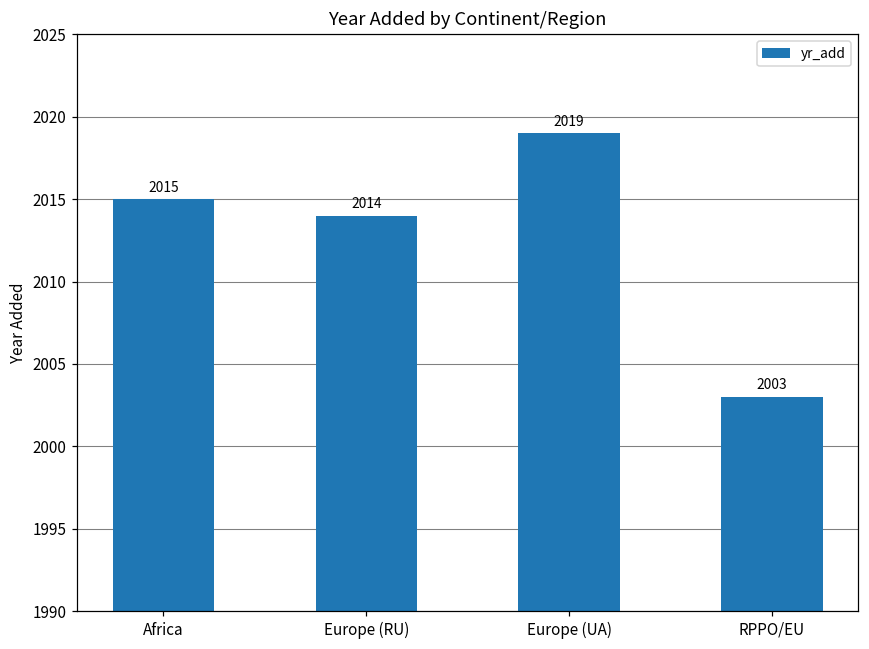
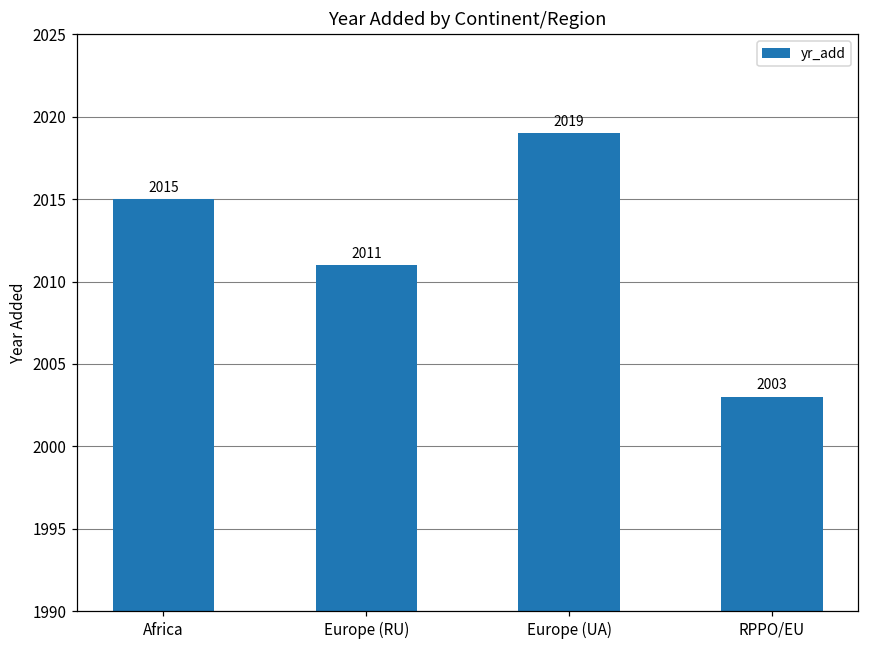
Europe (RU): 2014 -> 2011
